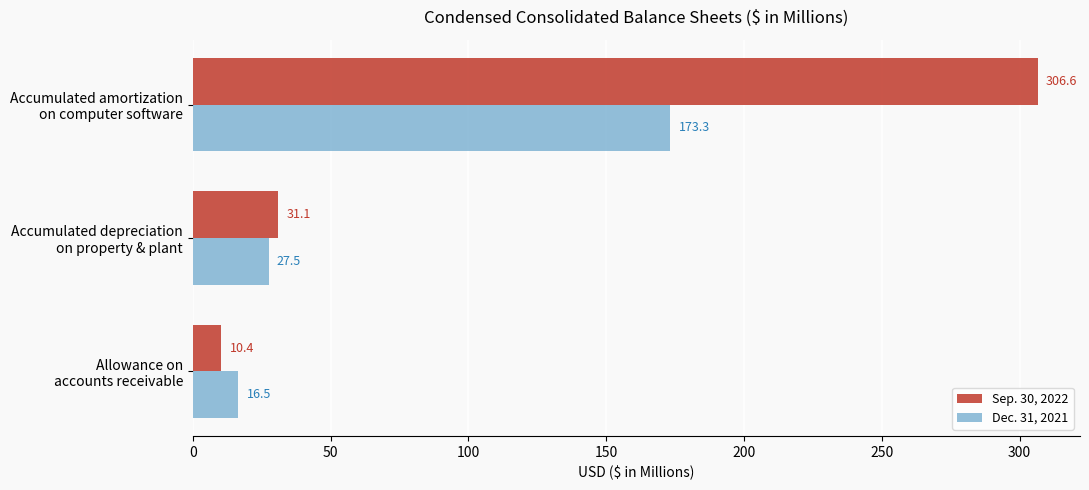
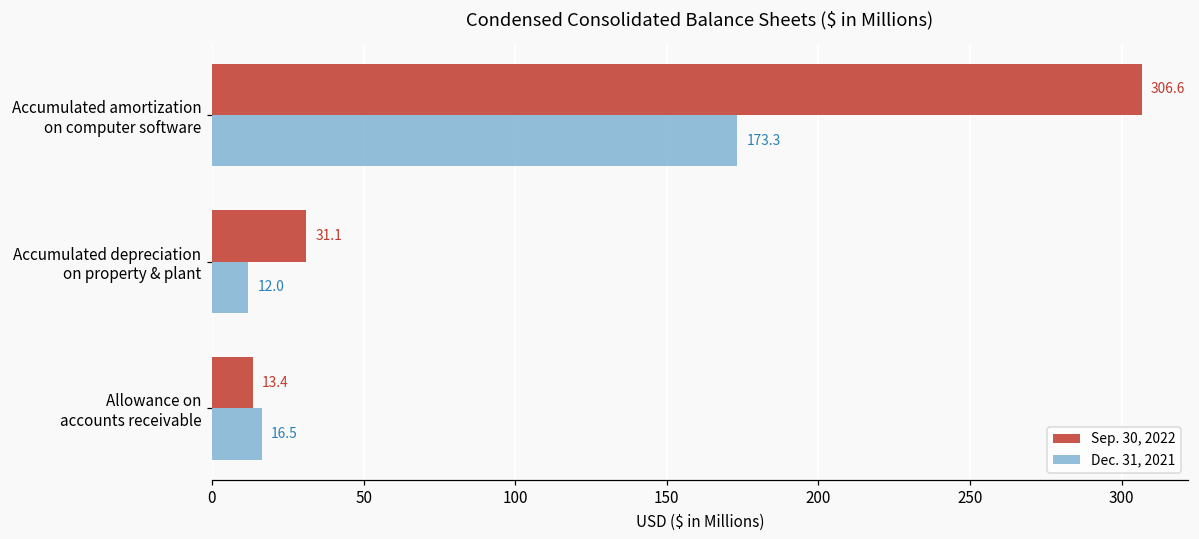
Dec. 31, 2021, Accumulated depreciation on property & plant: 27.5 -> 12.0
Sep. 30, 2022, Allowance on accounts receivable: 10.4 -> 13.4
